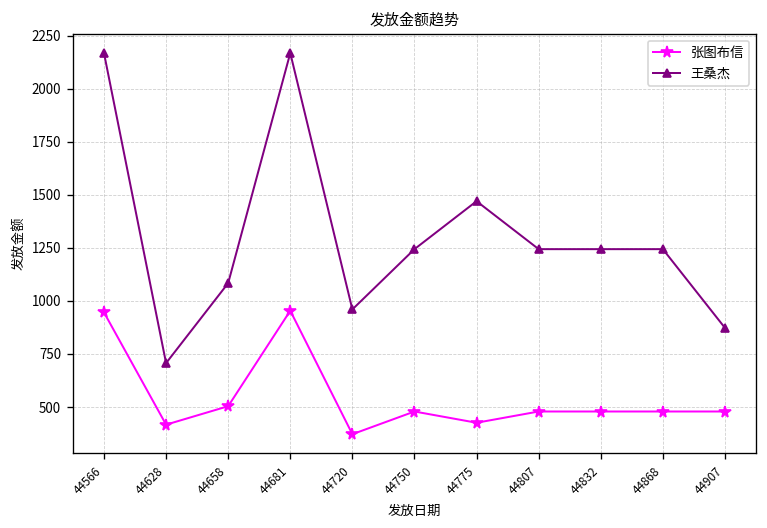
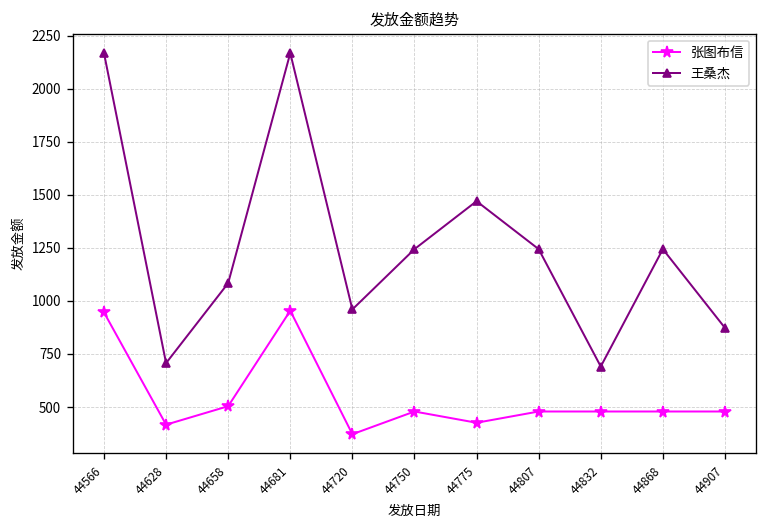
王桑杰, 44832: 1240 -> 690
